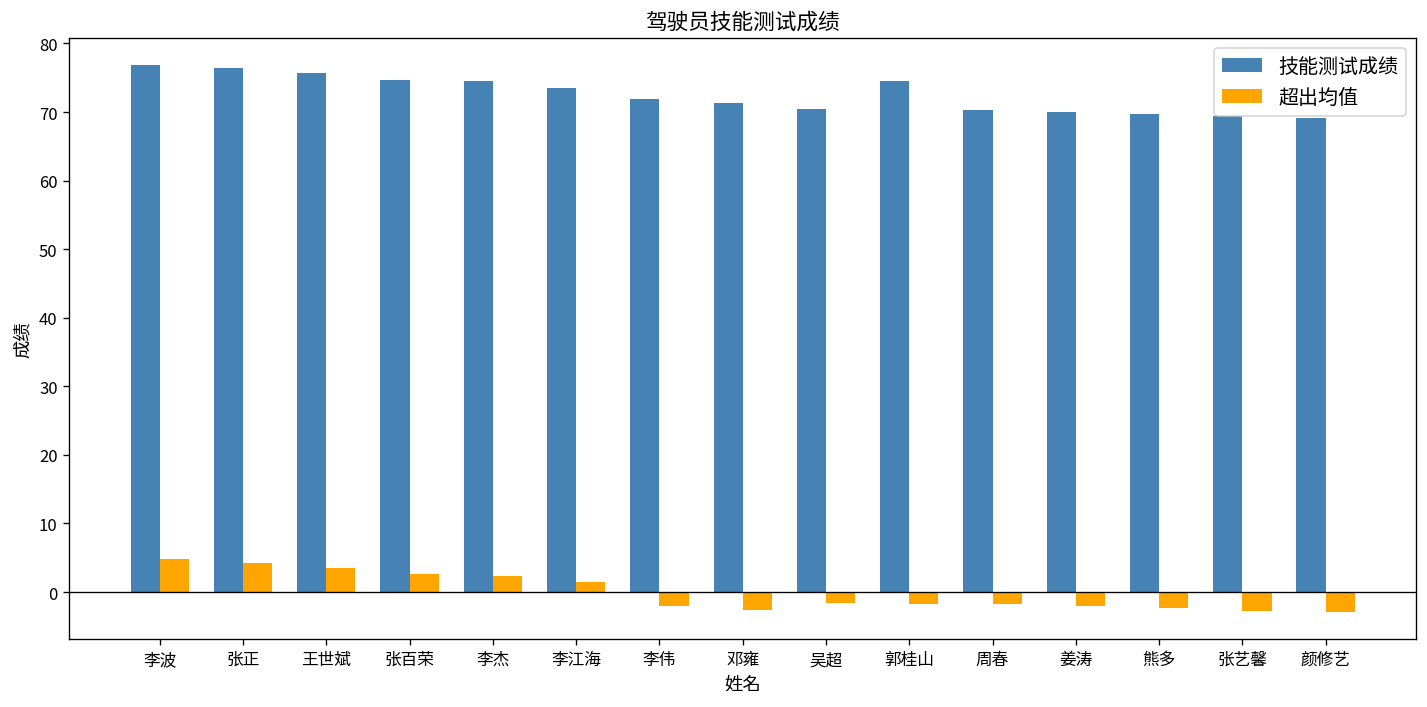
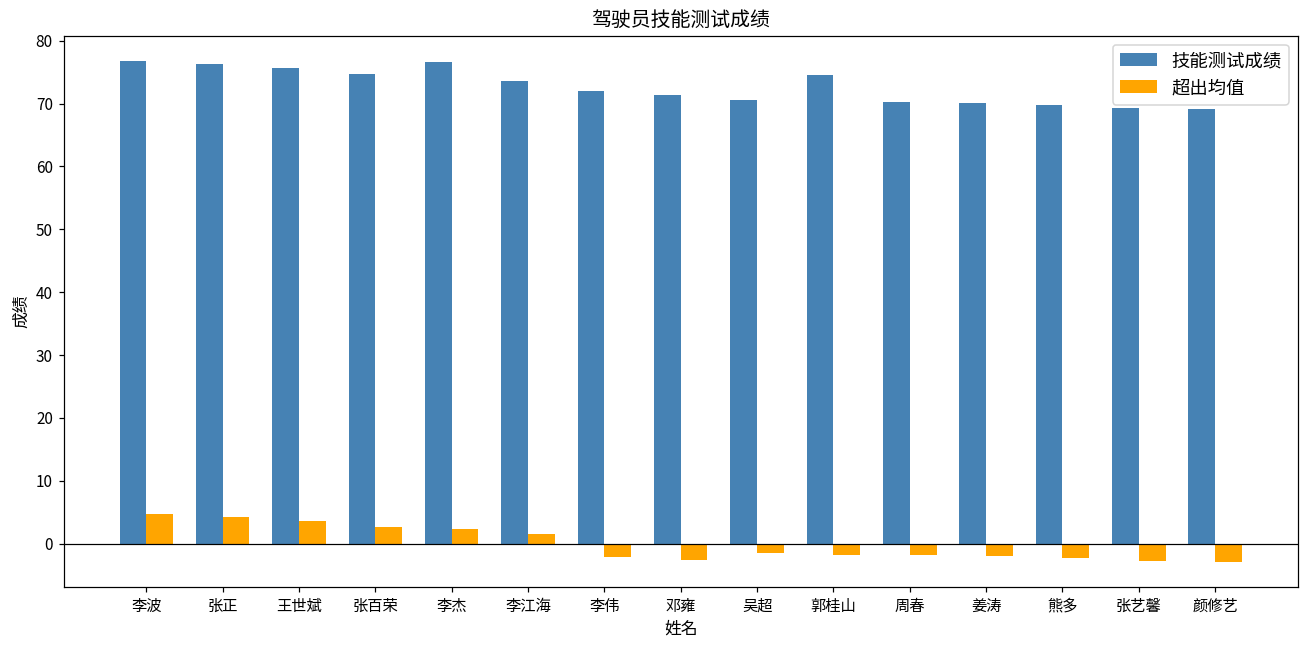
技能测试成绩, 李杰: 74 -> 77
